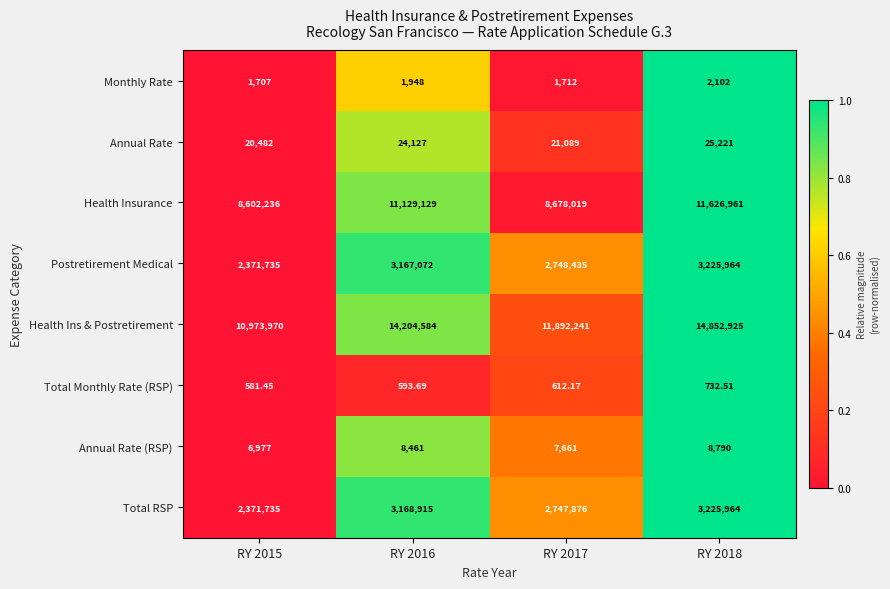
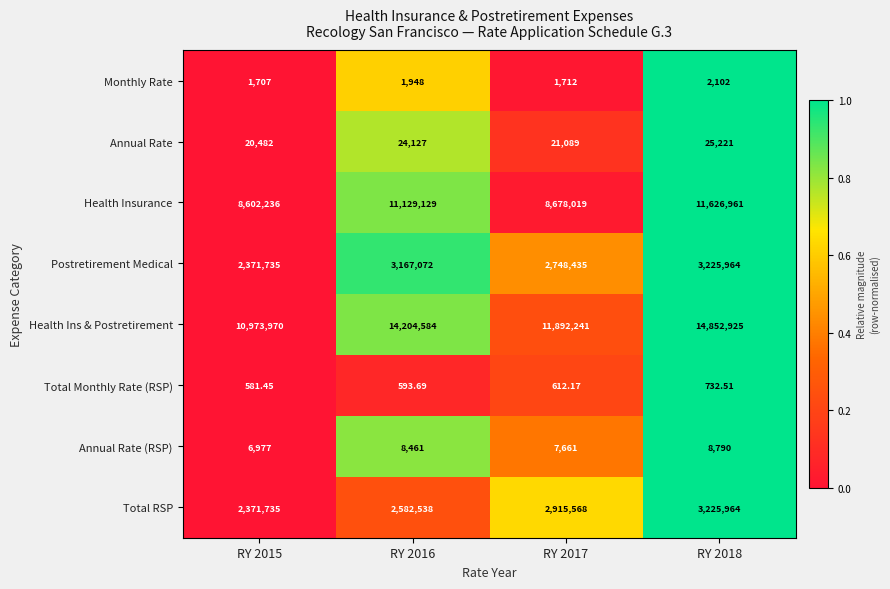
Total RSP, RY 2016: 3,168,915 -> 2,582,538
Total RSP, RY 2017: 2,747,876 -> 2,915,568
